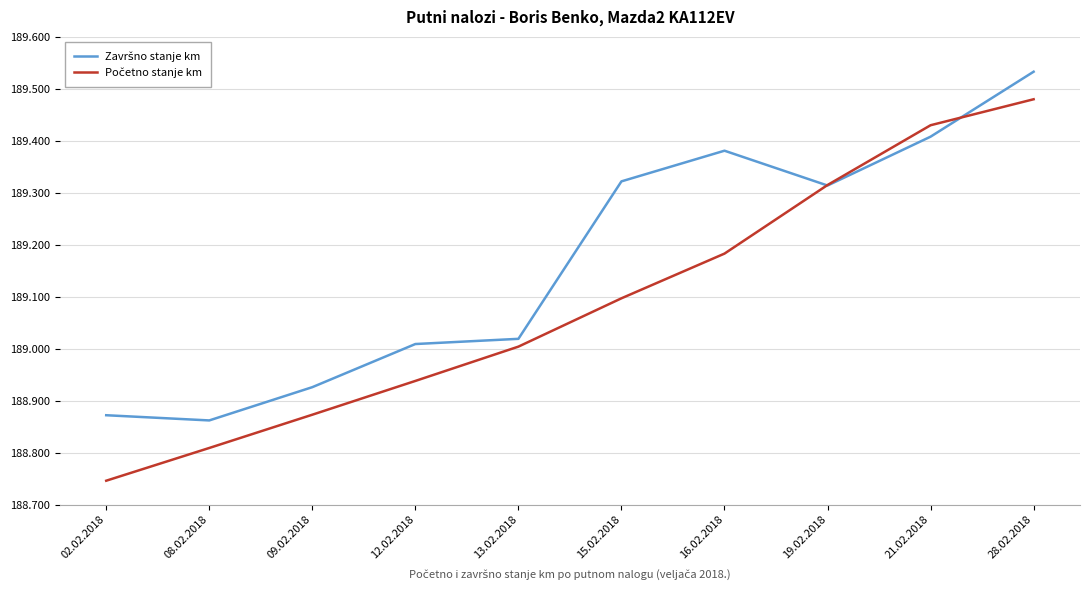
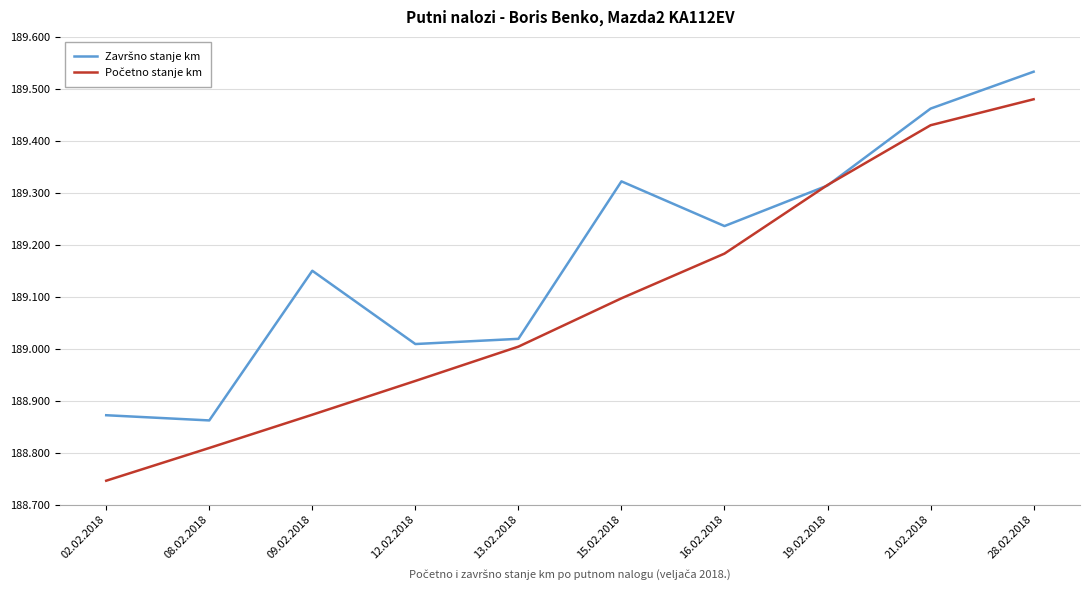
Završno stanje km, 09.02.2018: 188.93 -> 189.15
Završno stanje km, 16.02.2018: 189.38 -> 189.24
Završno stanje km, 21.02.2018: 189.41 -> 189.46
